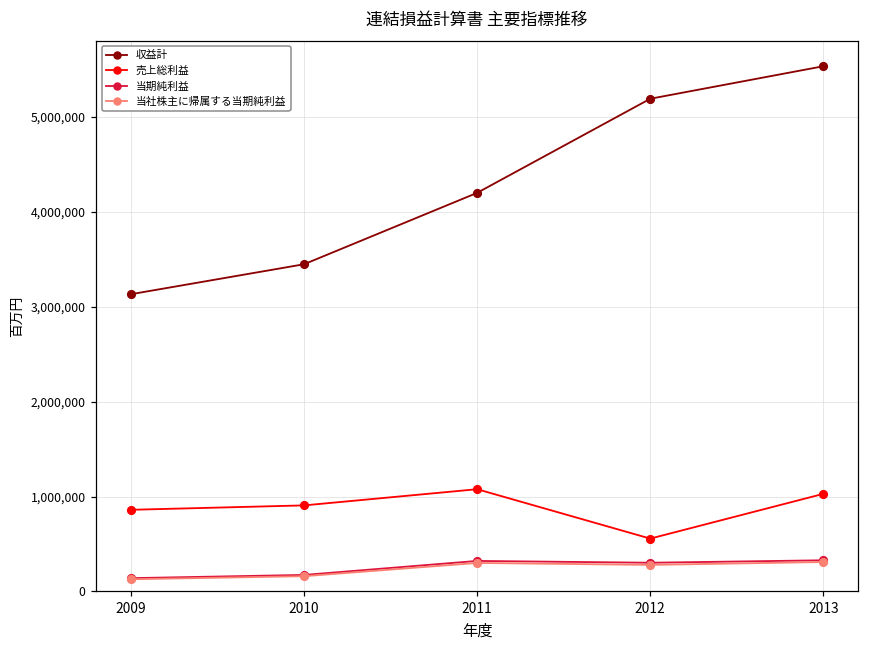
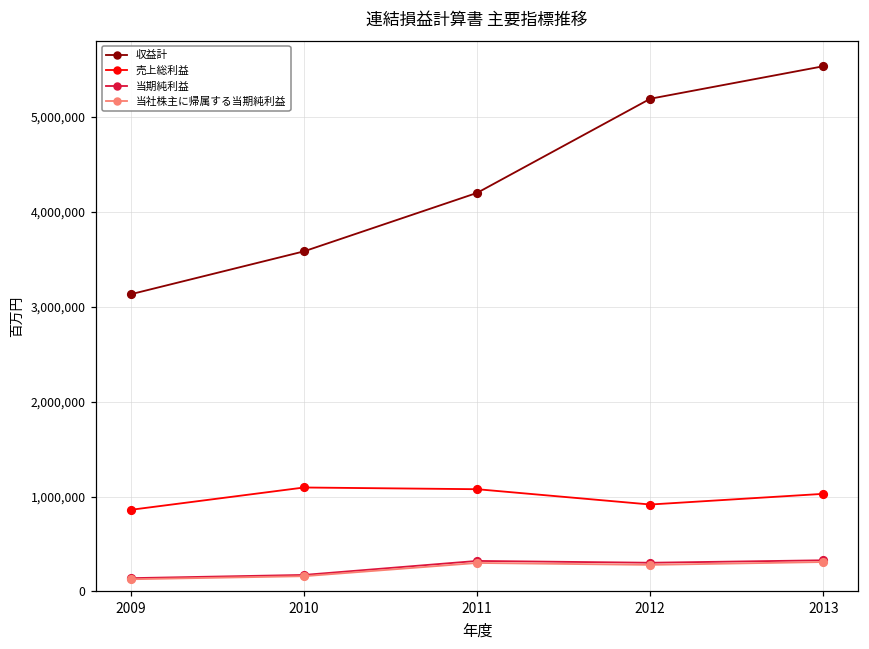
収益計, 2010: 3,400,000 -> 3,600,000
売上総利益, 2010: 900,000 -> 1,100,000
売上総利益, 2012: 600,000 -> 900,000
